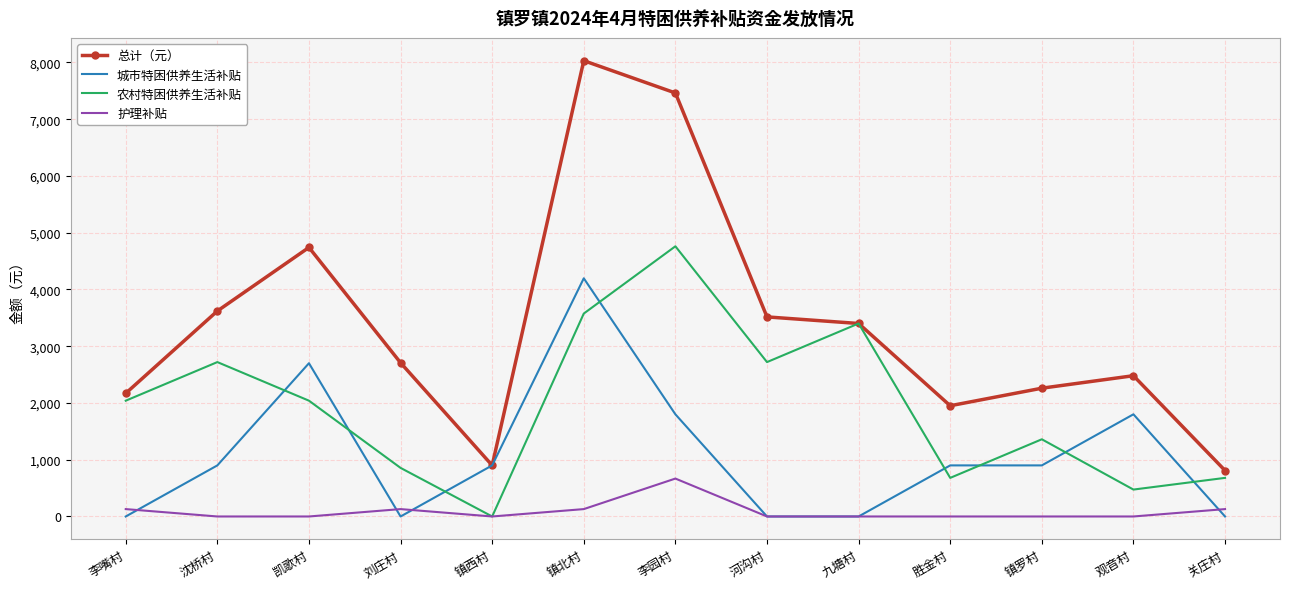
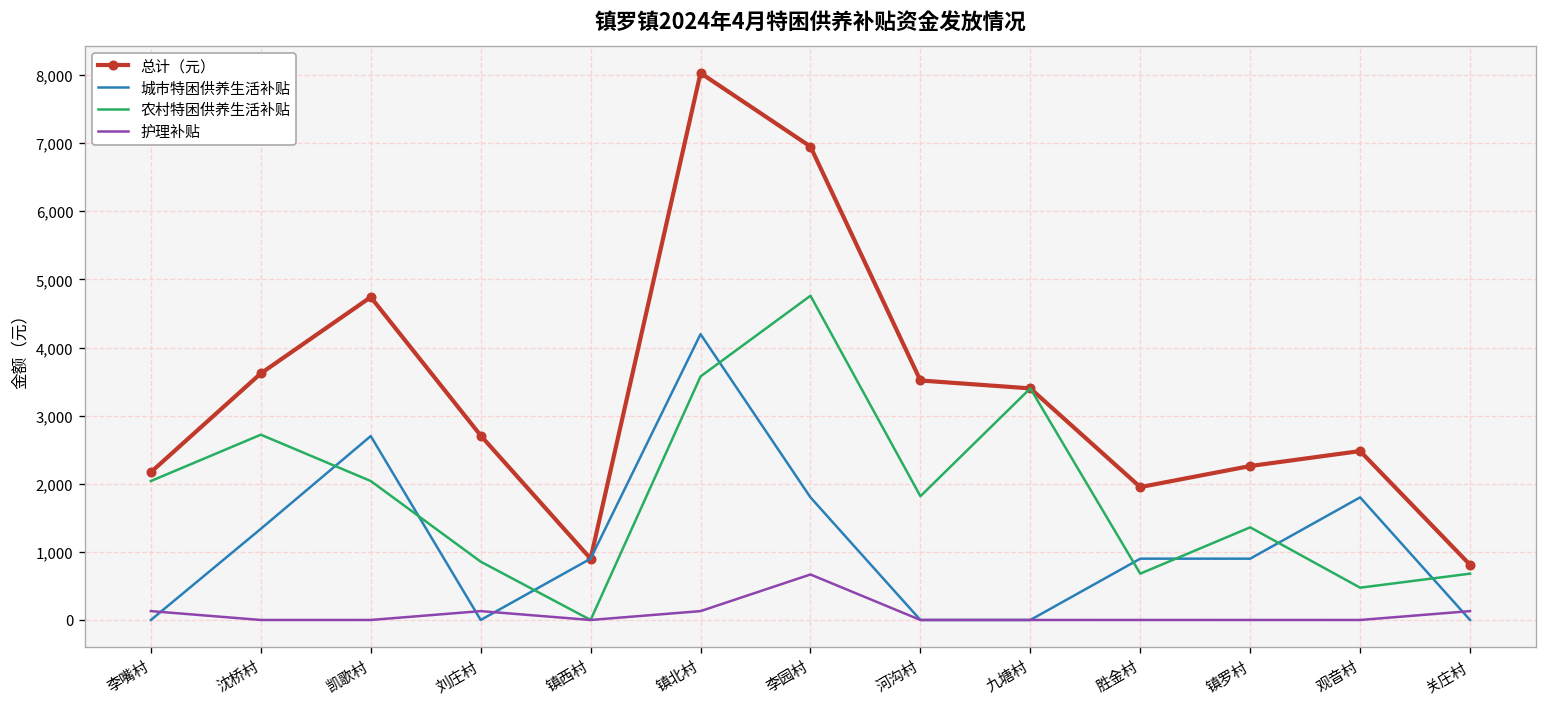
城市特困供养生活补贴, 沈桥村: 900 -> 1,300
总计（元）, 李园村: 7,500 -> 7,000
农村特困供养生活补贴, 河沟村: 2,700 -> 1,800
